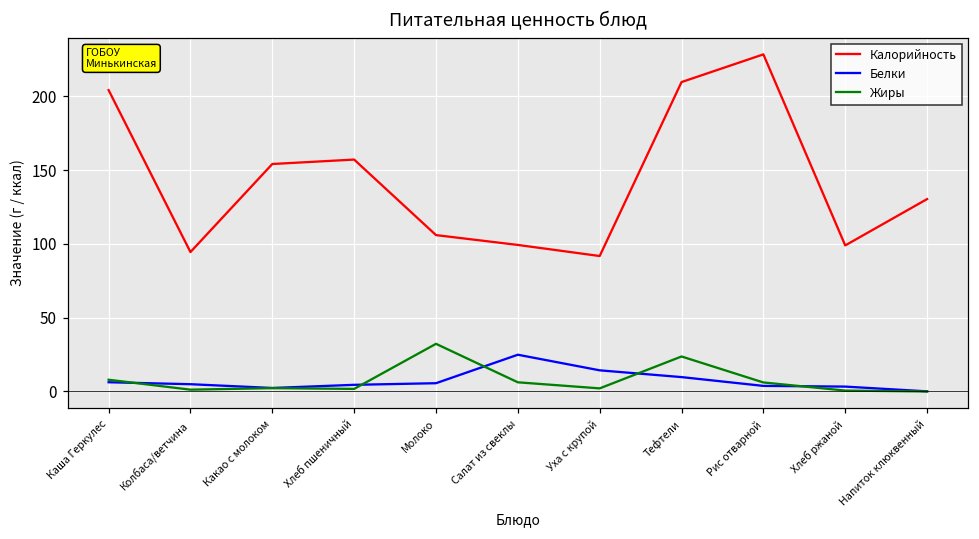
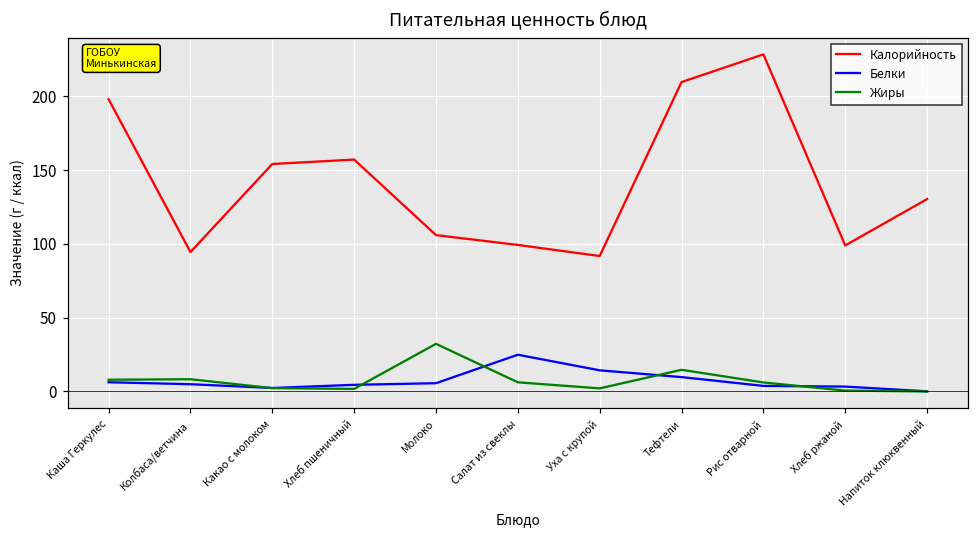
Калорийность, Каша Геркулес: 204 -> 198
Жиры, Колбаса/ветчина: 1 -> 8
Жиры, Тефтели: 24 -> 15
